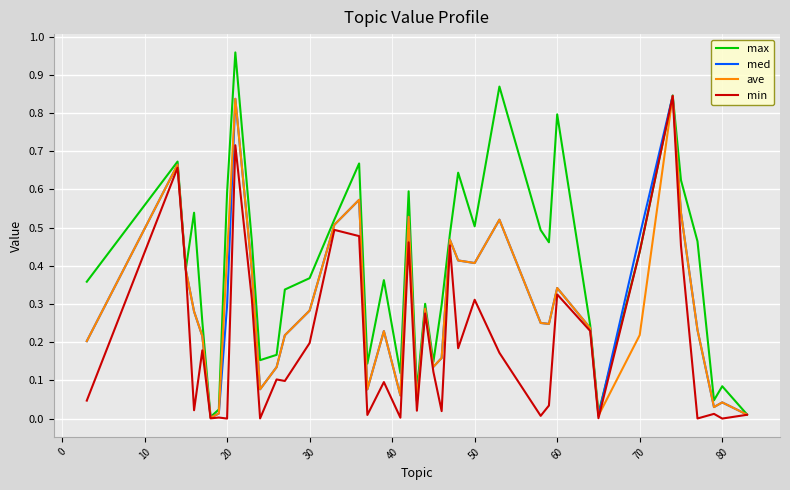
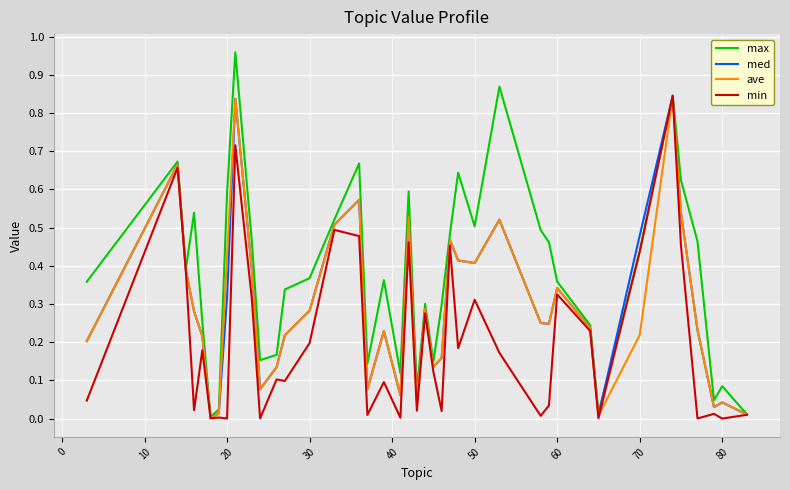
med, 20: 0.30 -> 0.32
max, 60: 0.80 -> 0.36
